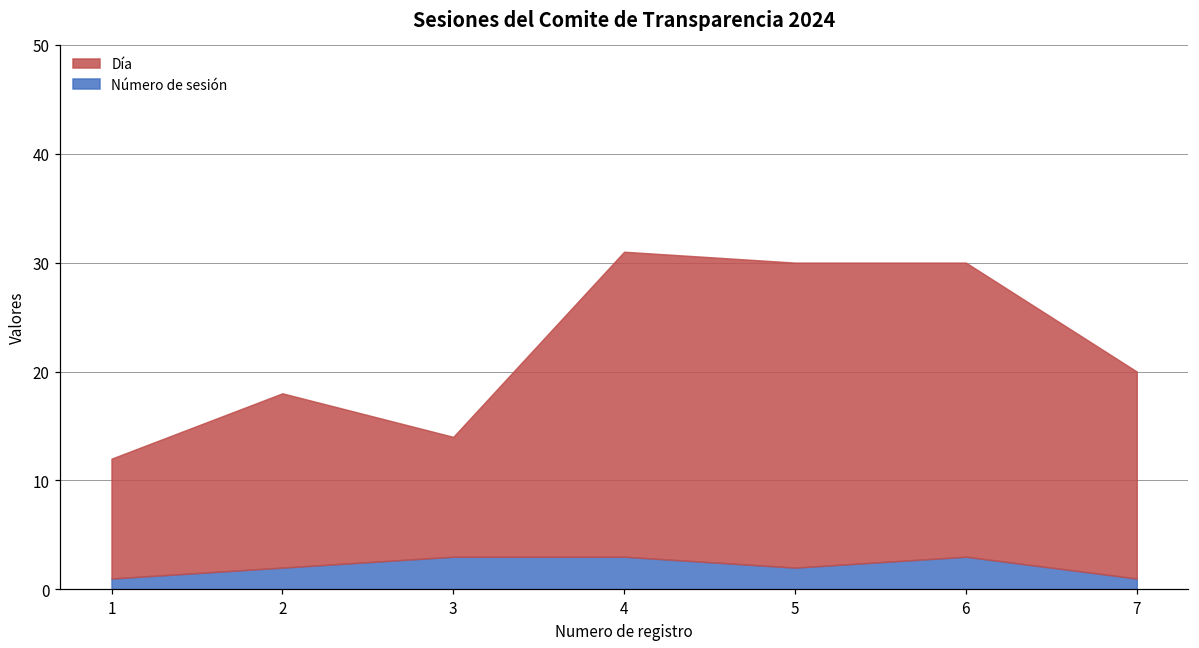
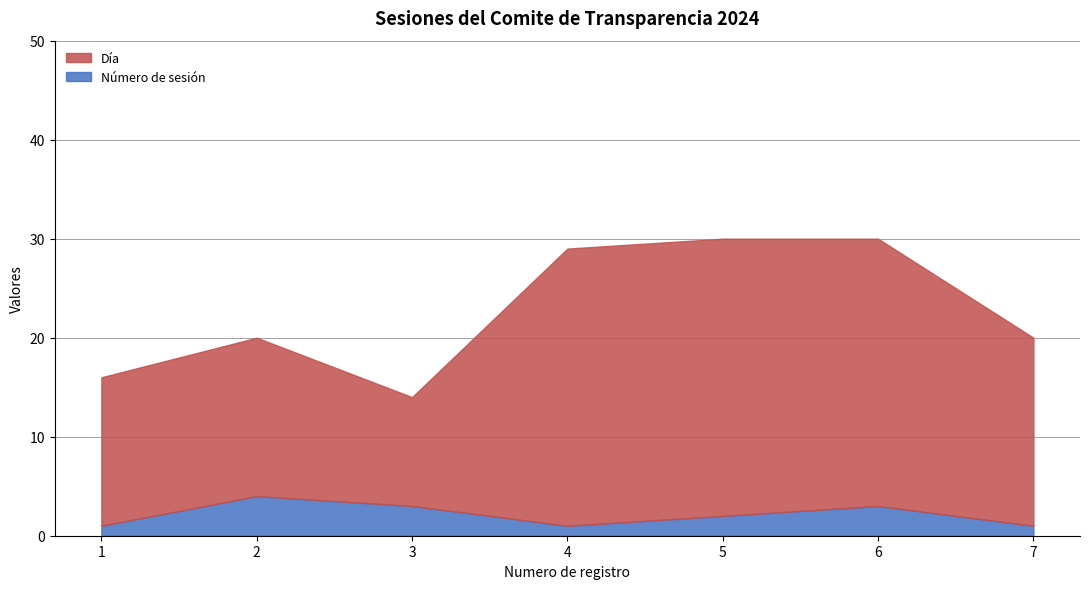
Día, 1: 11 -> 15
Número de sesión, 2: 2 -> 4
Número de sesión, 4: 3 -> 1
